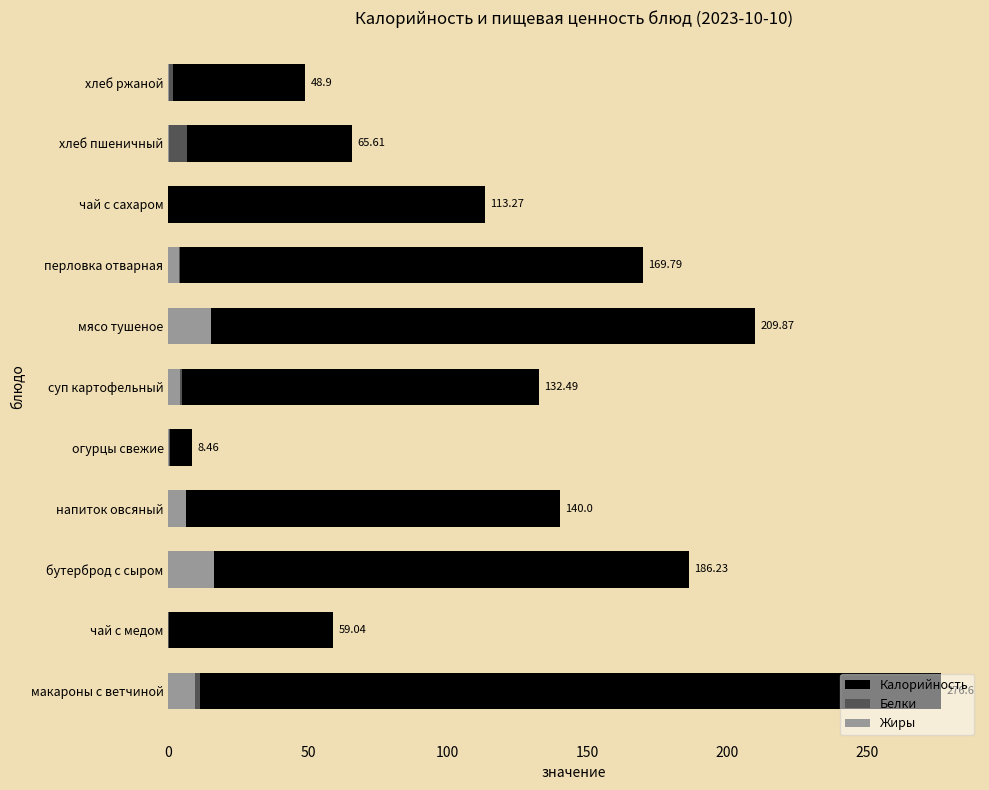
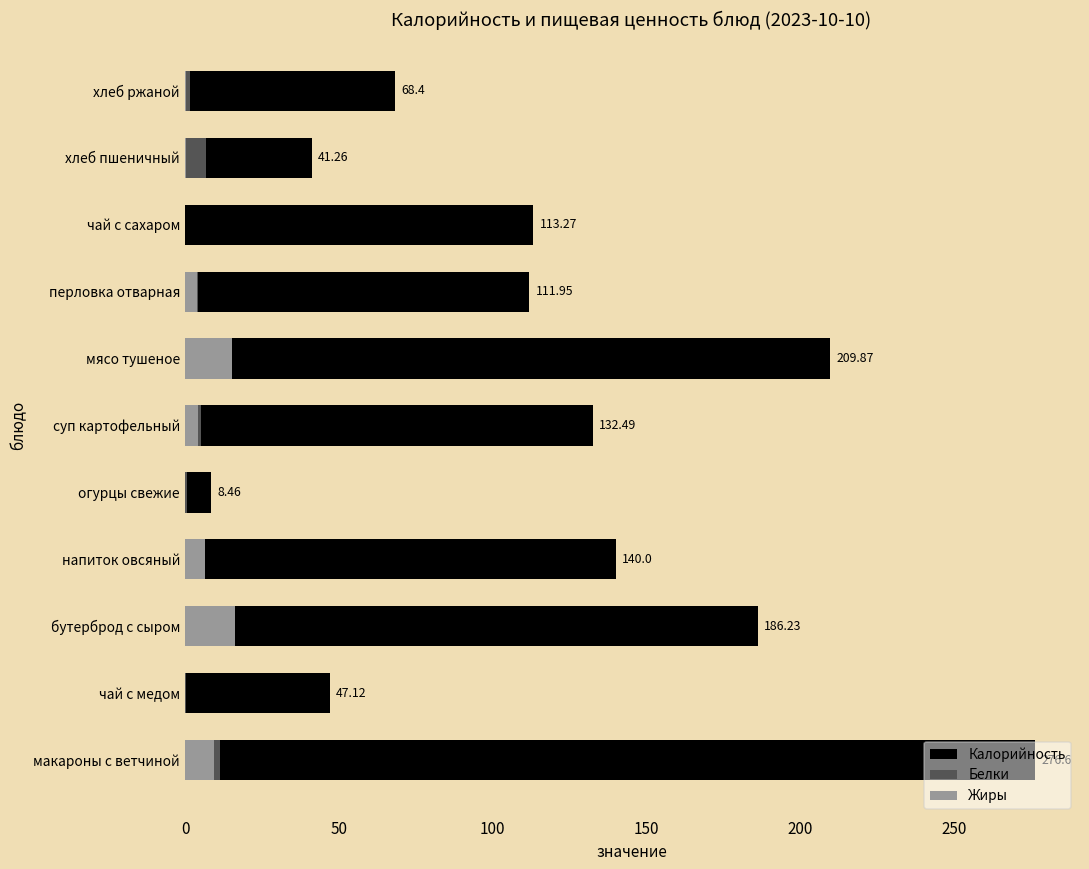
Калорийность, хлеб ржаной: 48.9 -> 68.4
Калорийность, хлеб пшеничный: 65.61 -> 41.26
Калорийность, перловка отварная: 169.79 -> 111.95
Калорийность, чай с медом: 59.04 -> 47.12
